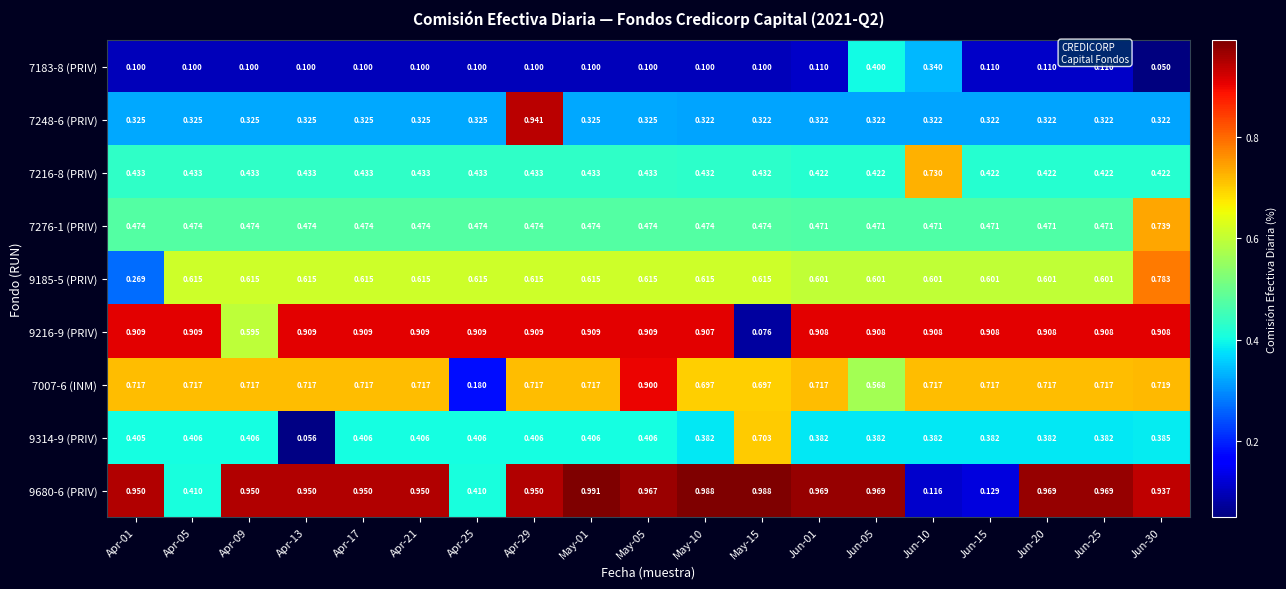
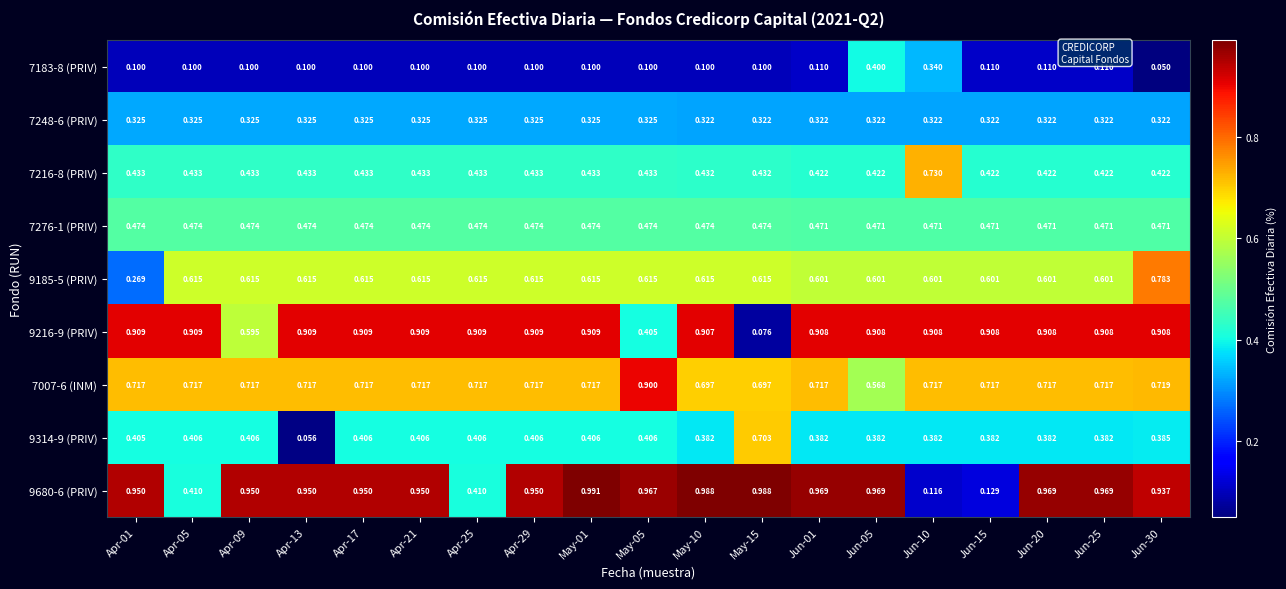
7248-6 (PRIV), Apr-29: 0.941 -> 0.325
7276-1 (PRIV), Jun-30: 0.739 -> 0.471
9216-9 (PRIV), May-05: 0.909 -> 0.405
7007-6 (INM), Apr-25: 0.180 -> 0.717
